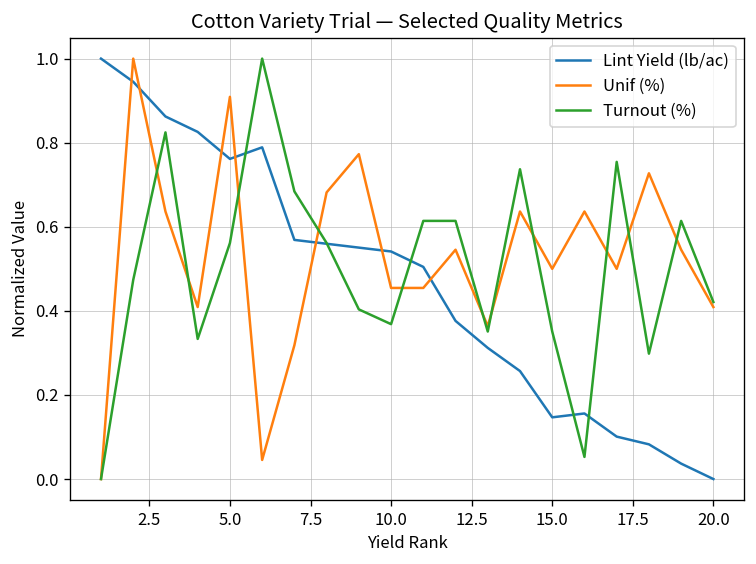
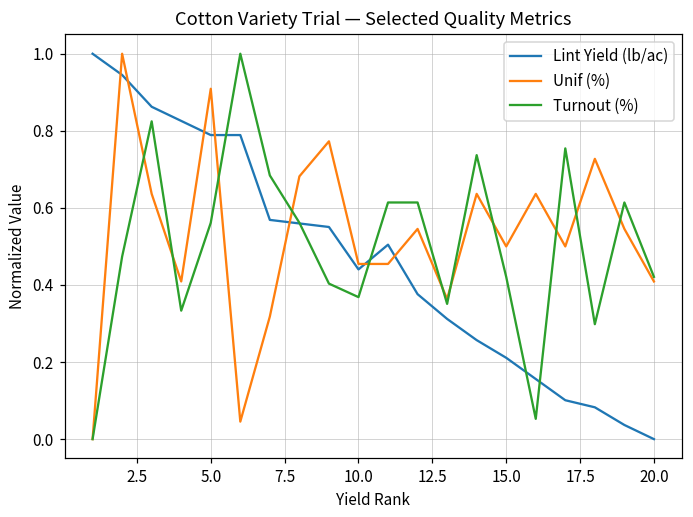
Lint Yield (lb/ac), 5.0: 0.76 -> 0.79
Lint Yield (lb/ac), 10.0: 0.54 -> 0.44
Lint Yield (lb/ac), 15.0: 0.15 -> 0.21
Turnout (%), 15.0: 0.35 -> 0.42
